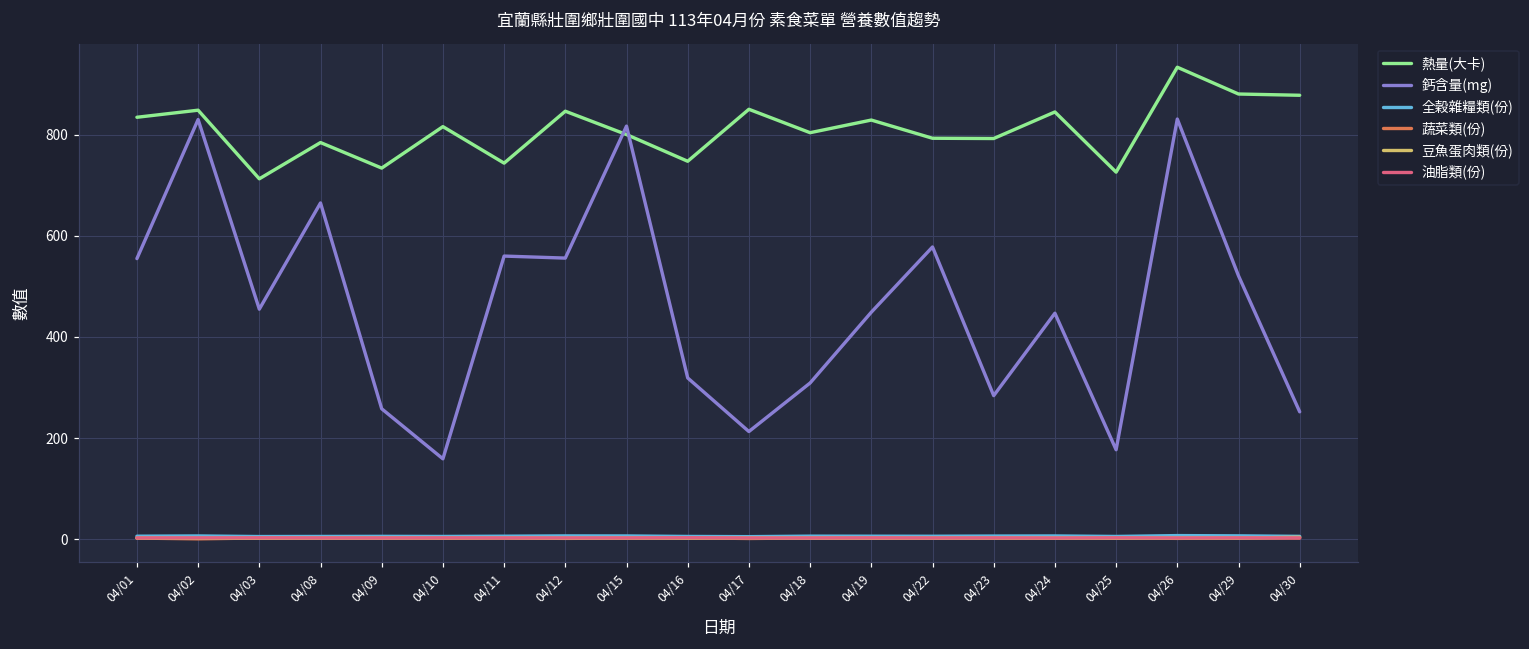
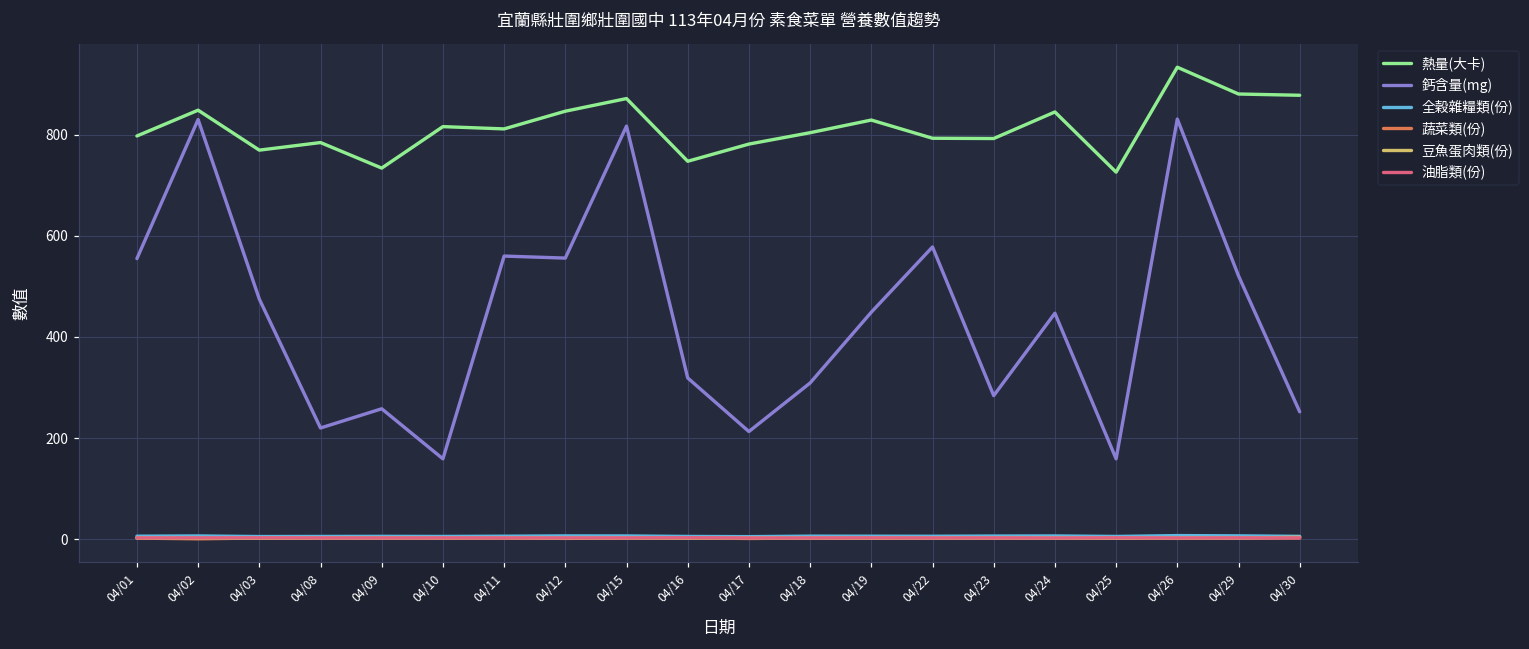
熱量(大卡), 04/01: 830 -> 800
熱量(大卡), 04/03: 710 -> 770
鈣含量(mg), 04/03: 460 -> 480
鈣含量(mg), 04/08: 670 -> 220
熱量(大卡), 04/11: 740 -> 810
熱量(大卡), 04/15: 800 -> 870
熱量(大卡), 04/17: 850 -> 780
鈣含量(mg), 04/25: 180 -> 160
